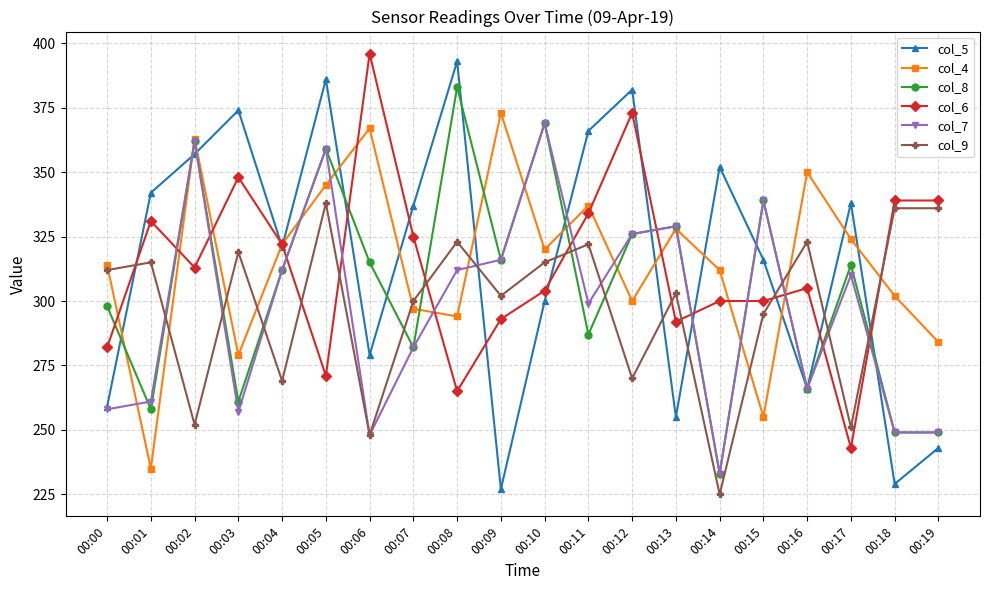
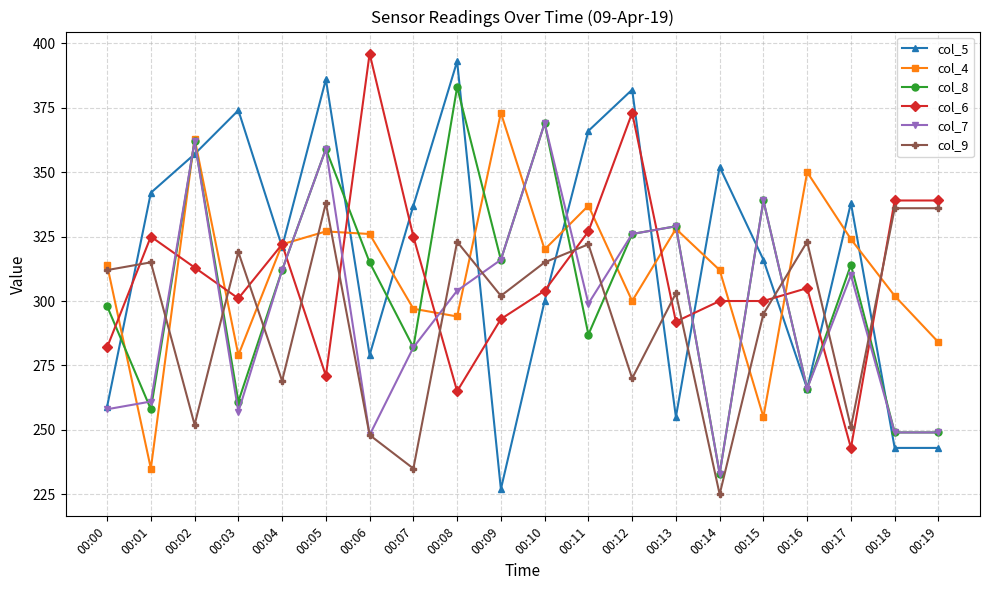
col_6, 00:01: 331 -> 325
col_6, 00:03: 348 -> 301
col_4, 00:05: 345 -> 327
col_4, 00:06: 367 -> 326
col_9, 00:07: 300 -> 235
col_7, 00:08: 312 -> 304
col_6, 00:11: 334 -> 327
col_5, 00:18: 229 -> 243
